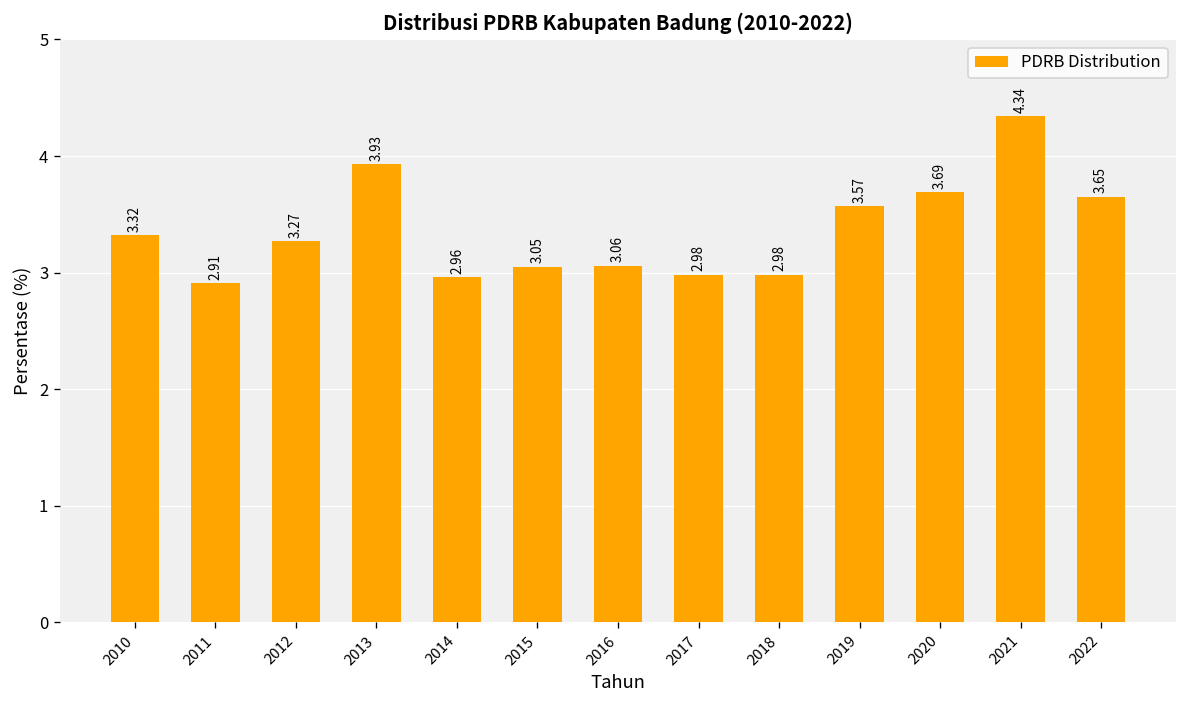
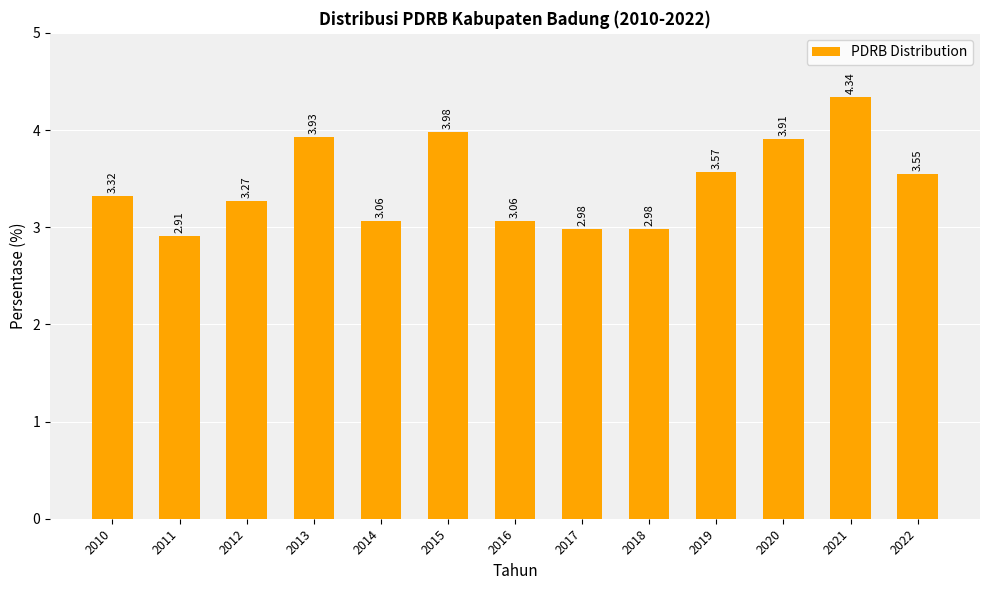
2014: 2.96 -> 3.06
2015: 3.05 -> 3.98
2020: 3.69 -> 3.91
2022: 3.65 -> 3.55
